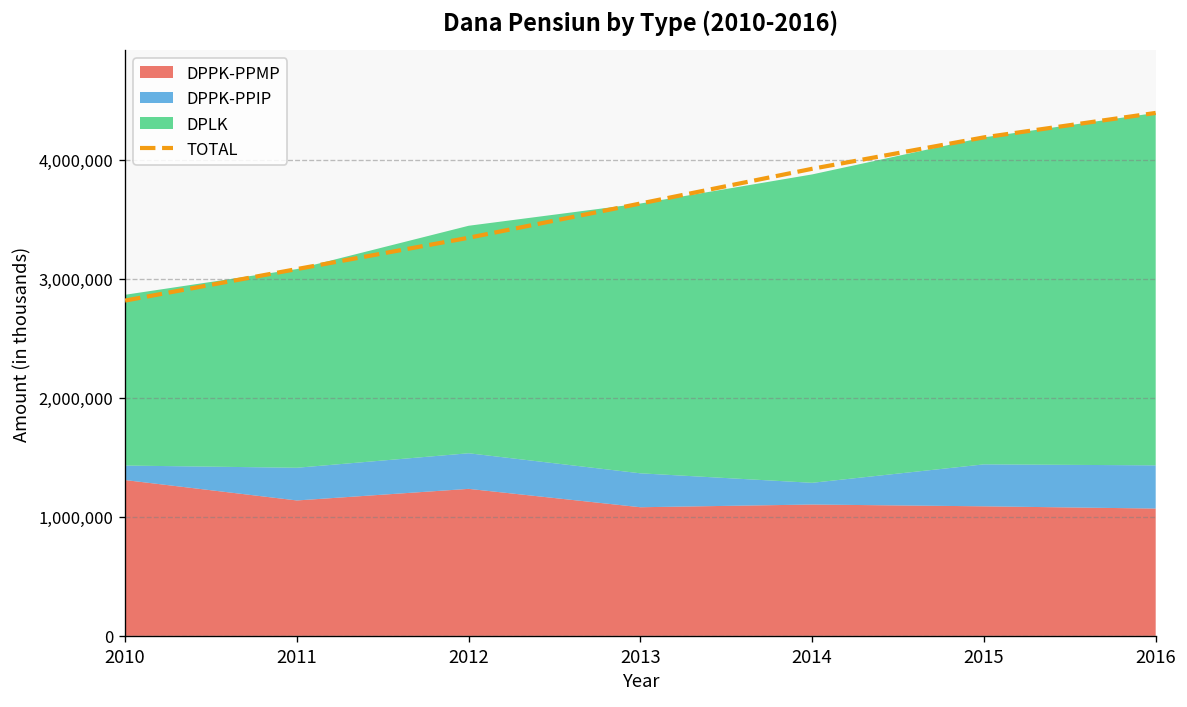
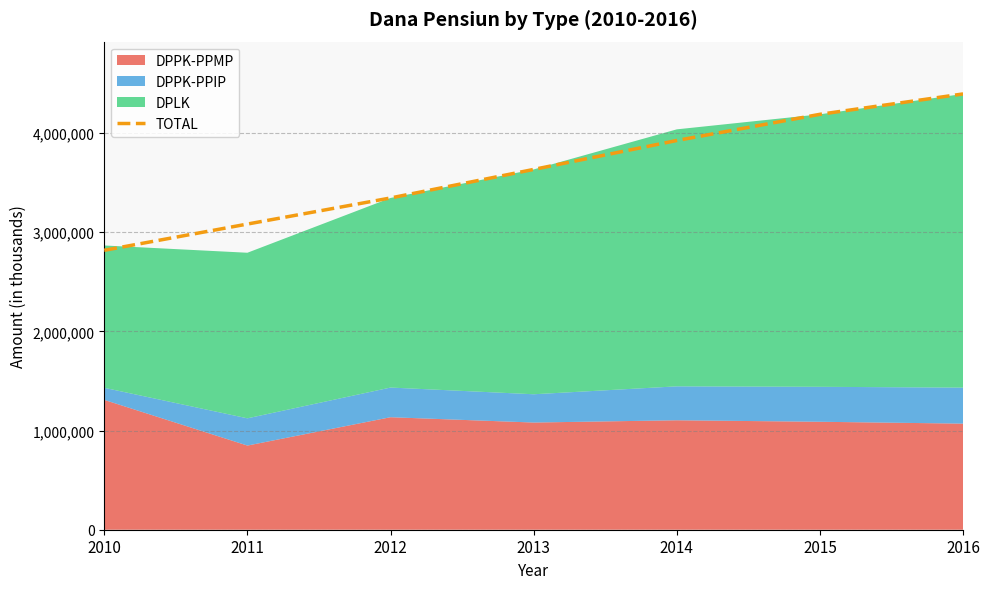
DPPK-PPMP, 2011: 1,100,000 -> 800,000
DPPK-PPMP, 2012: 1,200,000 -> 1,100,000
DPPK-PPIP, 2014: 200,000 -> 300,000
